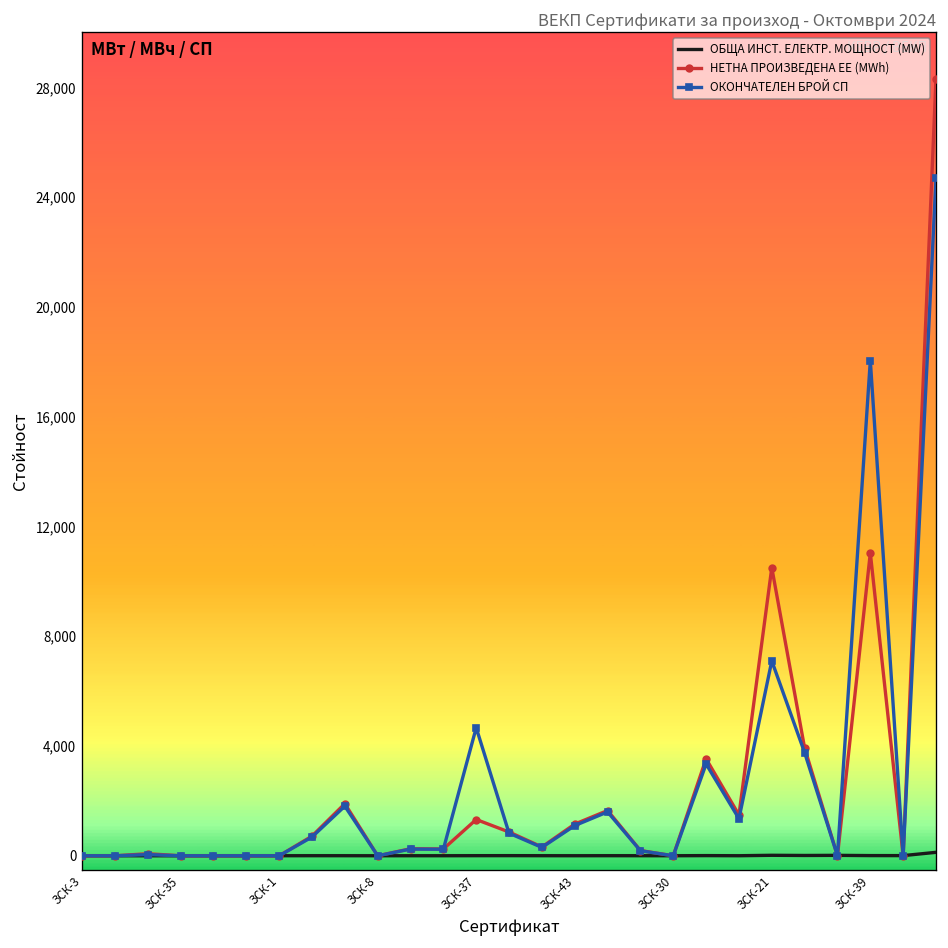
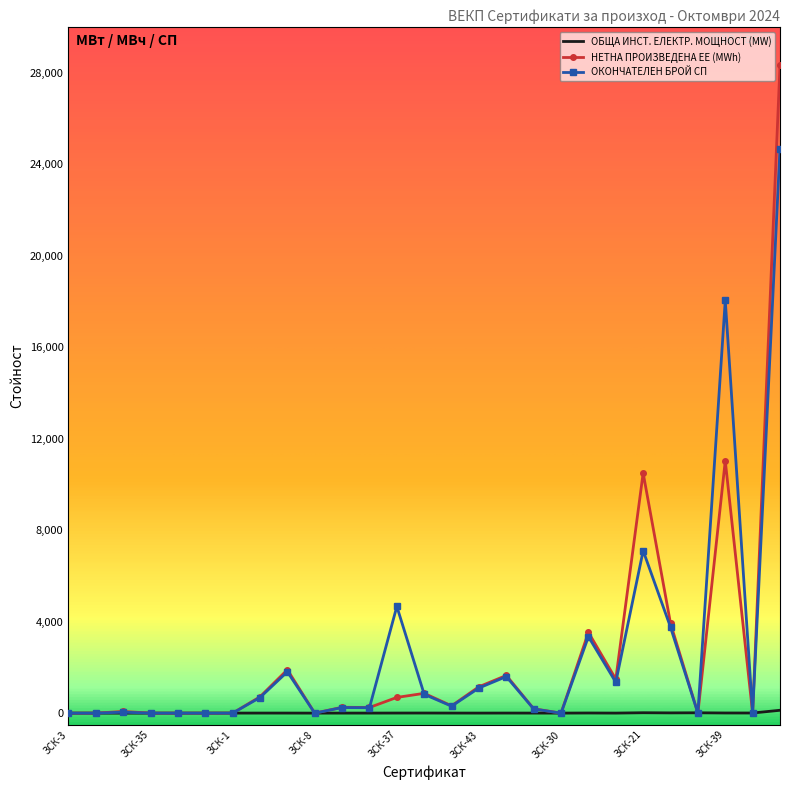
НЕТНА ПРОИЗВЕДЕНА ЕЕ (MWh), ЗСК-37: 1,300 -> 700
